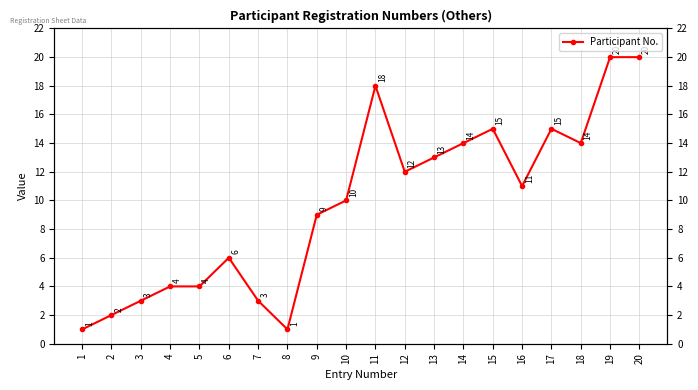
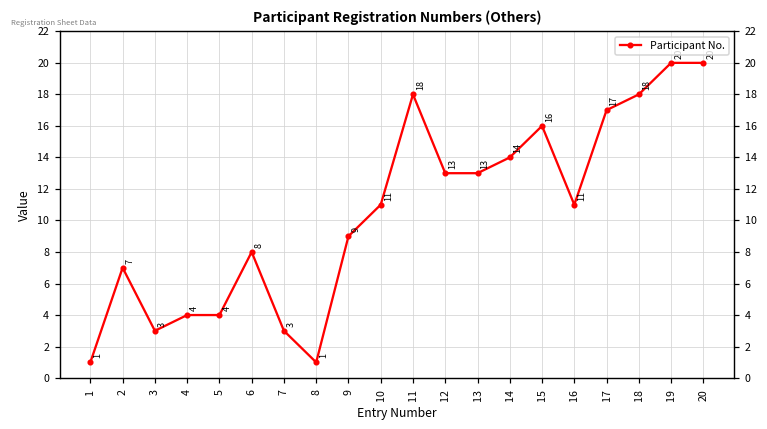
2: 2 -> 7
6: 6 -> 8
10: 10 -> 11
12: 12 -> 13
15: 15 -> 16
17: 15 -> 17
18: 14 -> 18
